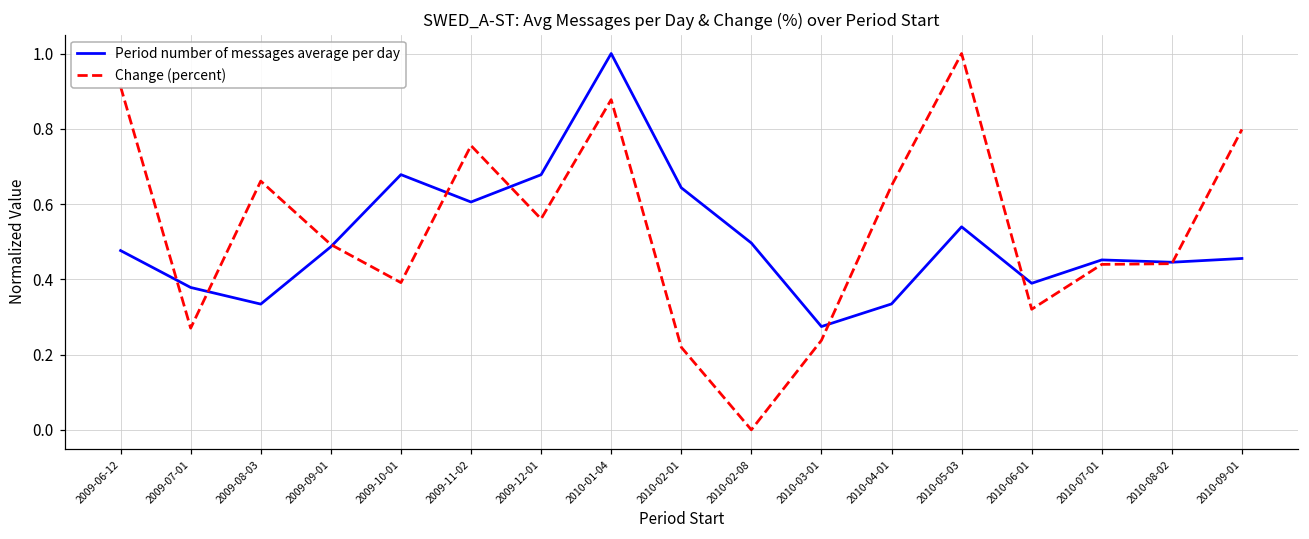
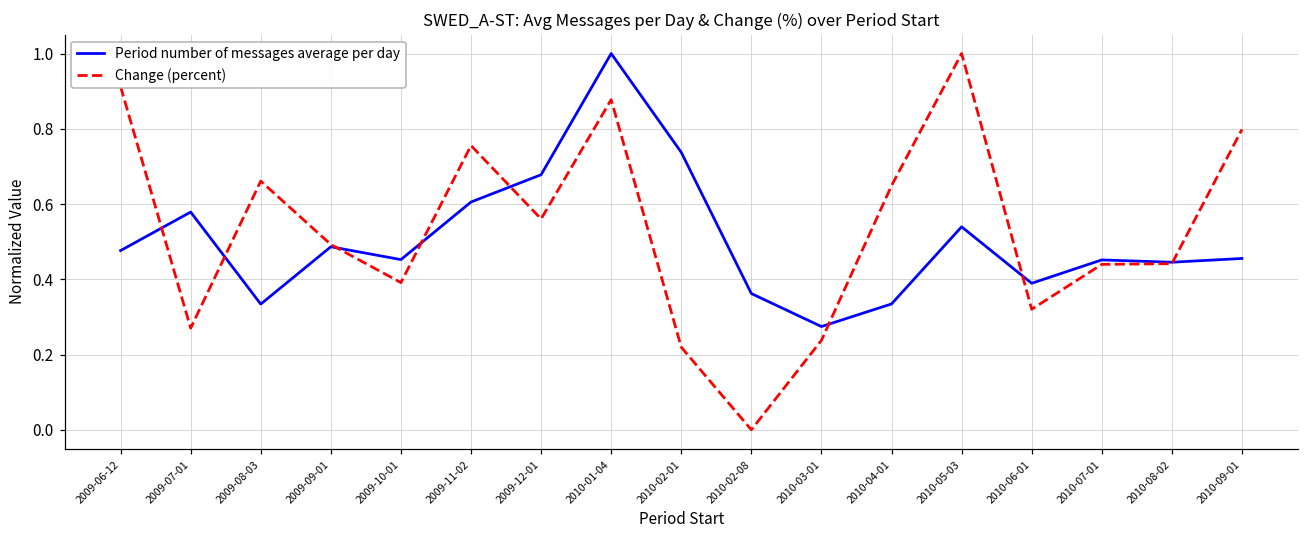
Period number of messages average per day, 2009-07-01: 0.38 -> 0.58
Period number of messages average per day, 2009-10-01: 0.68 -> 0.45
Period number of messages average per day, 2010-02-01: 0.64 -> 0.74
Period number of messages average per day, 2010-02-08: 0.50 -> 0.36
